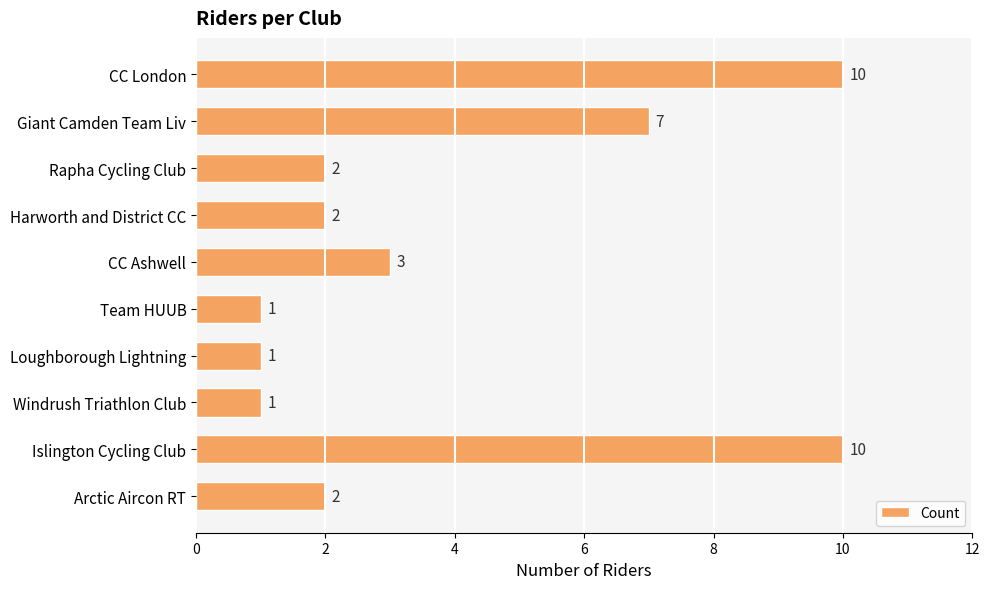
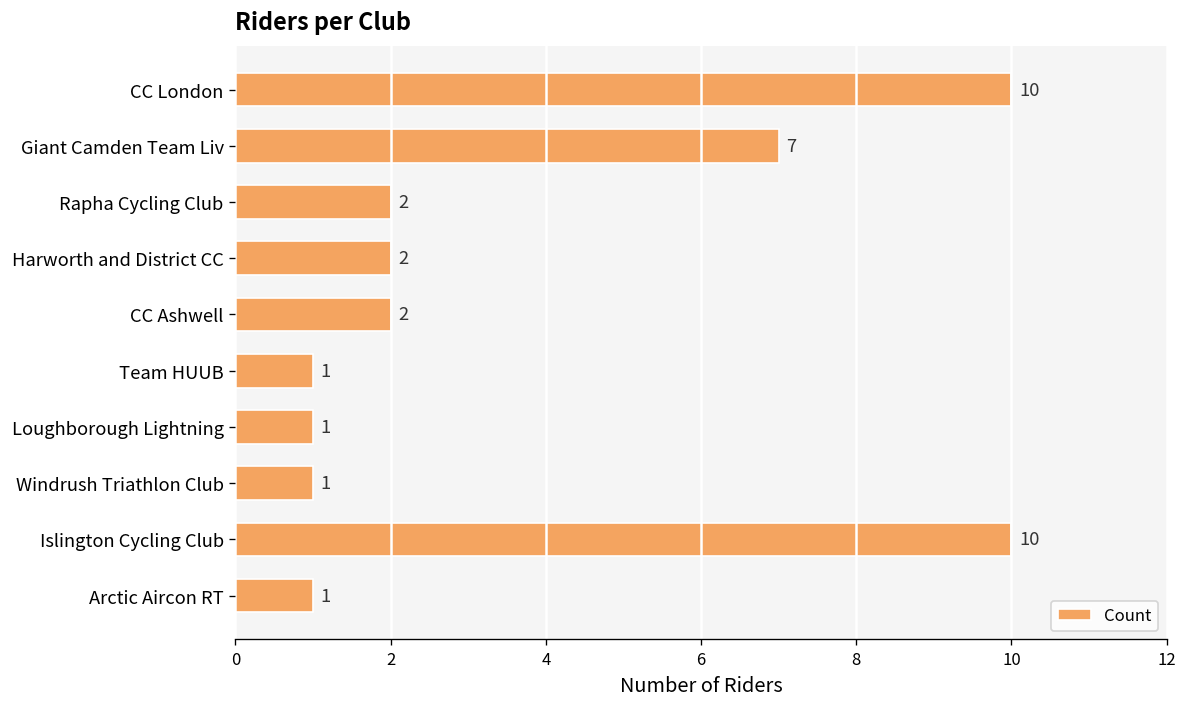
CC Ashwell: 3 -> 2
Arctic Aircon RT: 2 -> 1
